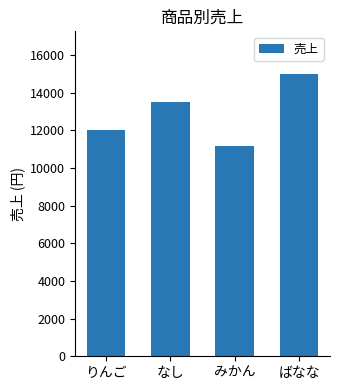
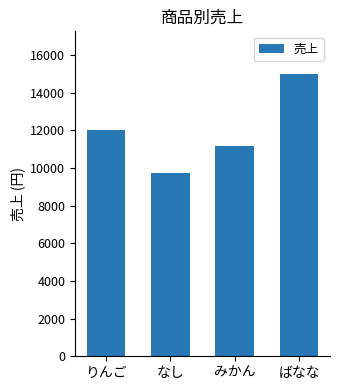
なし: 13500 -> 9800
